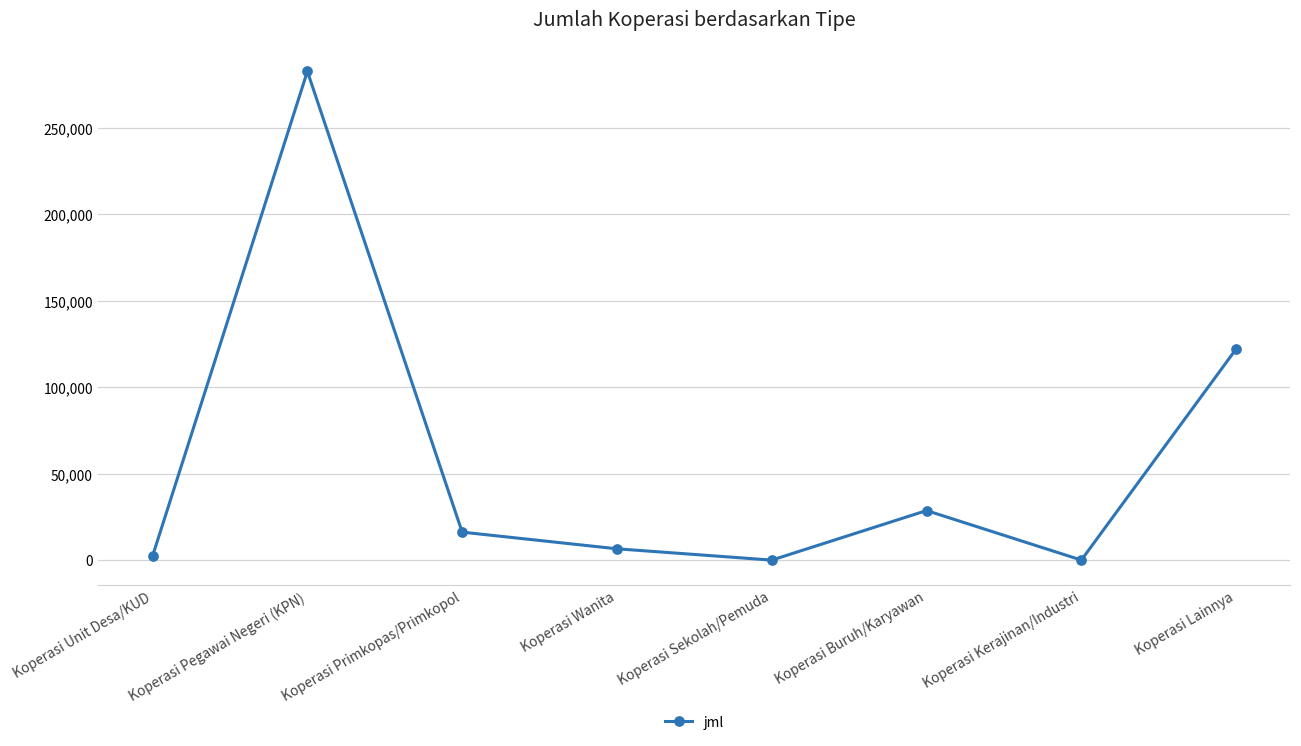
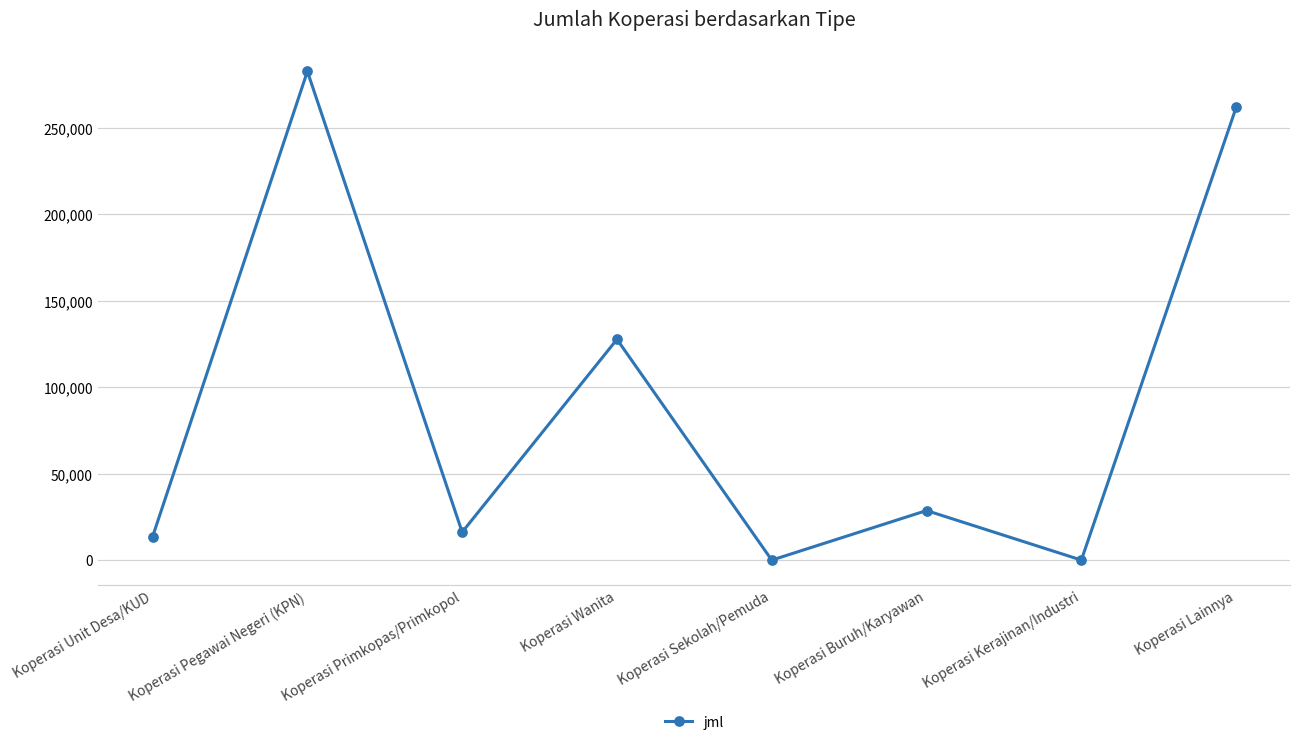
Koperasi Unit Desa/KUD: 2,000 -> 14,000
Koperasi Wanita: 7,000 -> 128,000
Koperasi Lainnya: 122,000 -> 262,000
